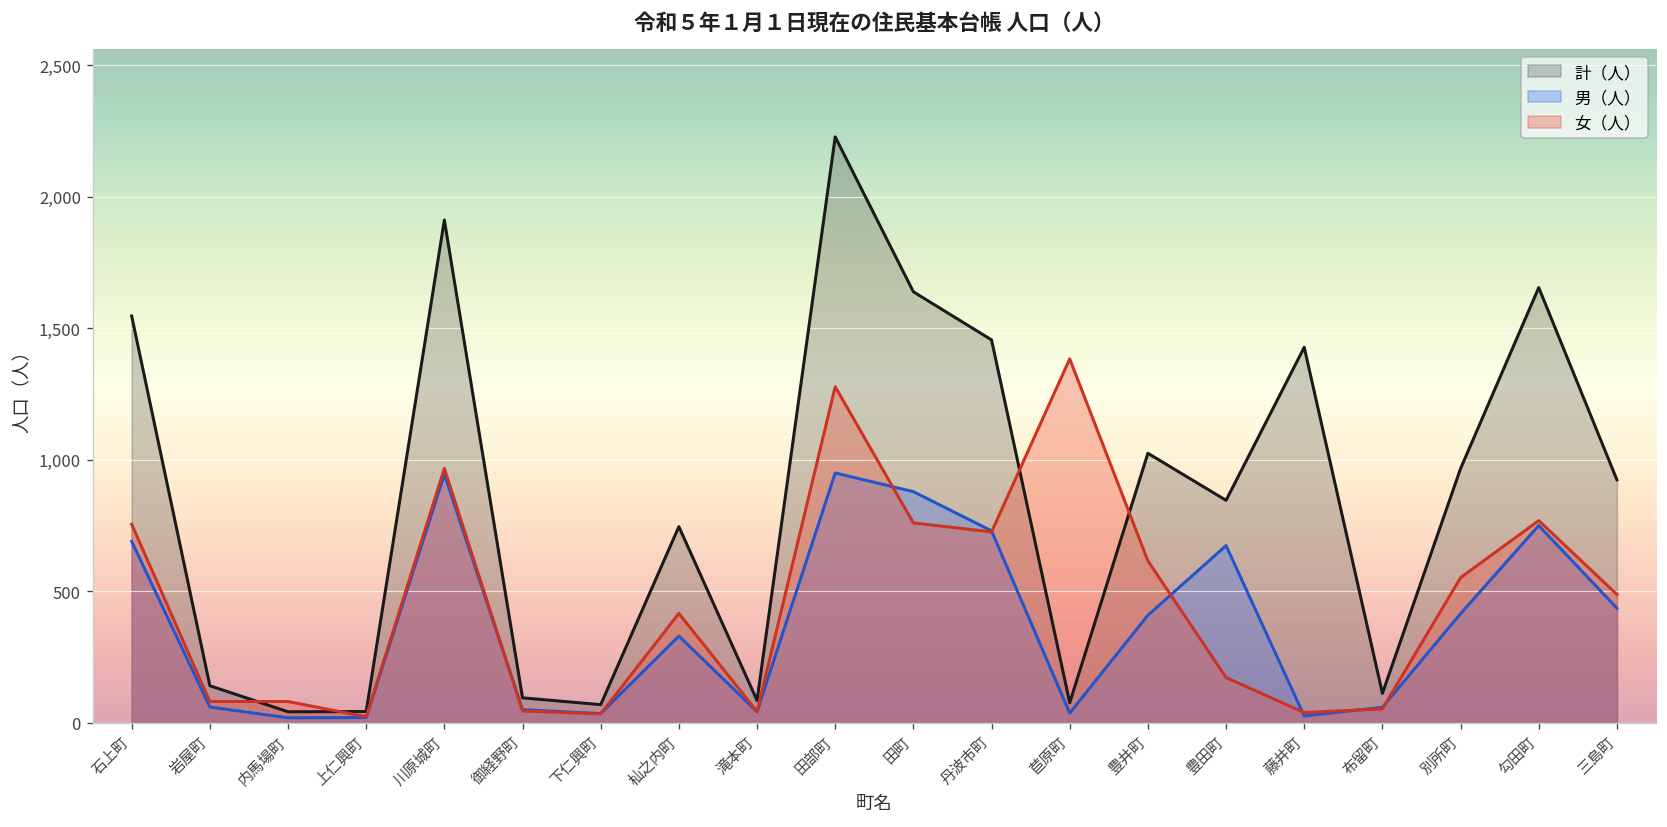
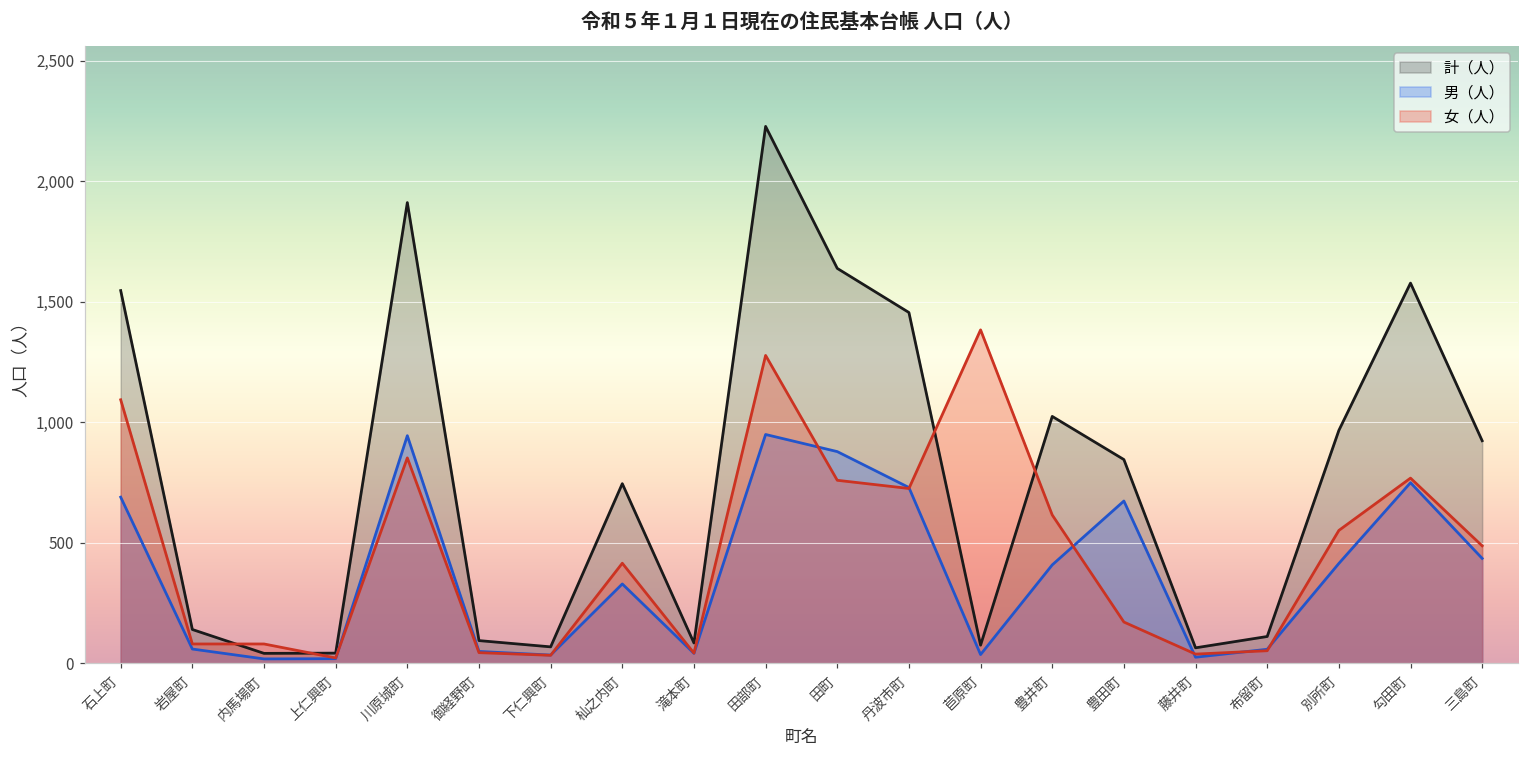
女（人）, 石上町: 760 -> 1,090
女（人）, 川原城町: 970 -> 850
計（人）, 藤井町: 1,430 -> 70
計（人）, 勾田町: 1,660 -> 1,580
